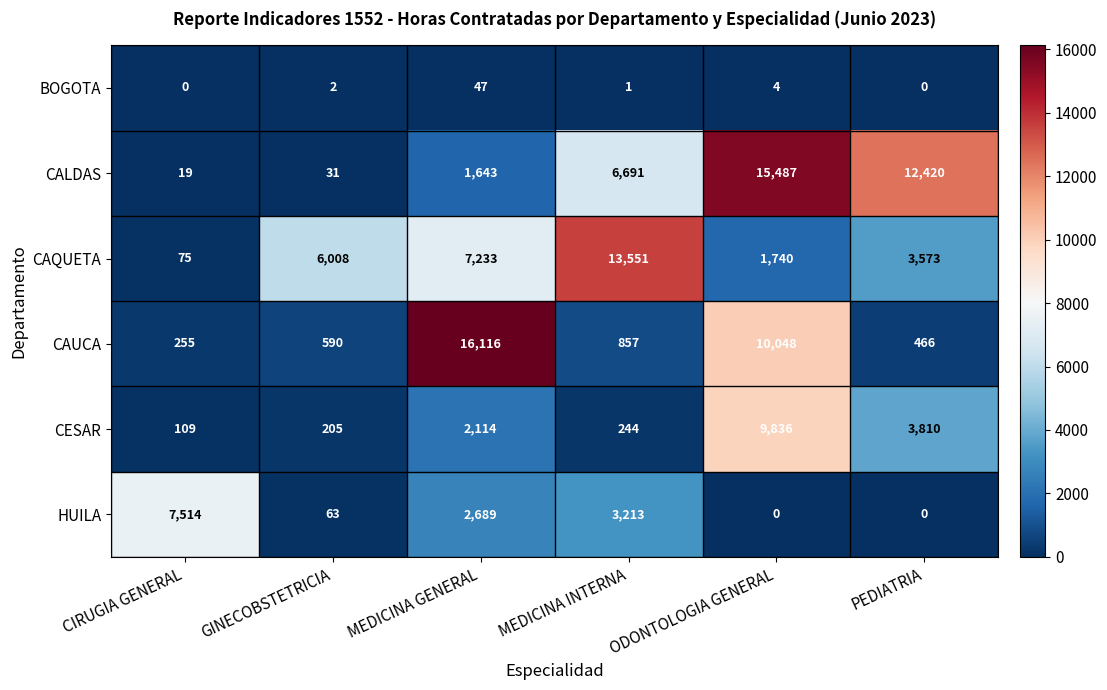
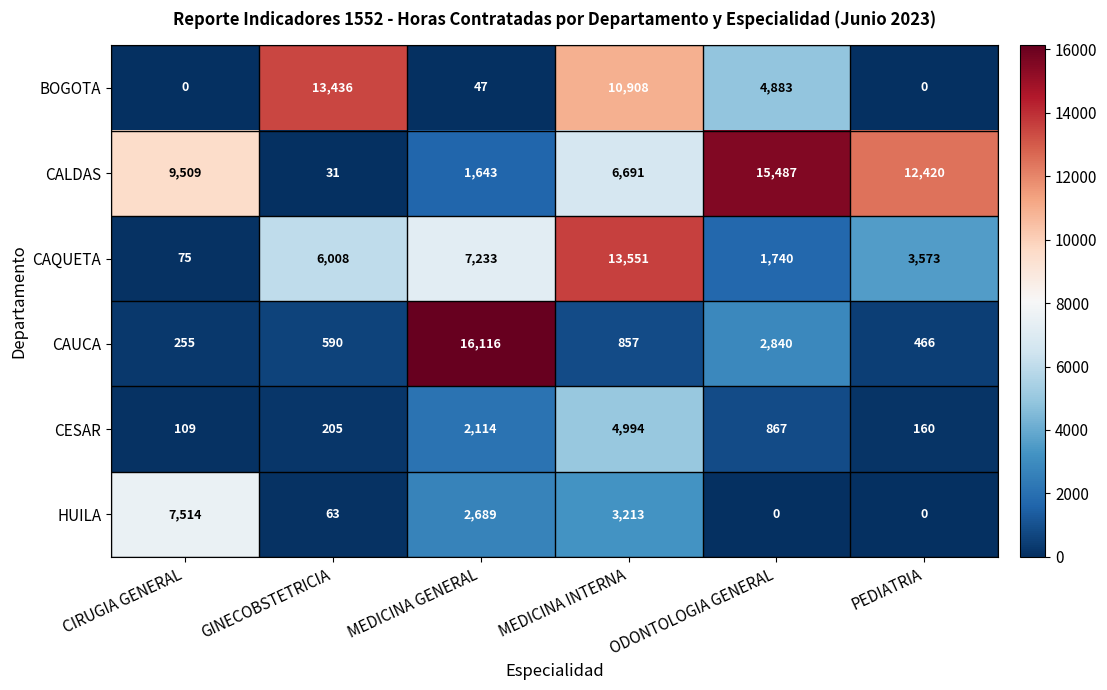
BOGOTA, GINECOBSTETRICIA: 2 -> 13,436
BOGOTA, MEDICINA INTERNA: 1 -> 10,908
BOGOTA, ODONTOLOGIA GENERAL: 4 -> 4,883
CALDAS, CIRUGIA GENERAL: 19 -> 9,509
CAUCA, ODONTOLOGIA GENERAL: 10,048 -> 2,840
CESAR, MEDICINA INTERNA: 244 -> 4,994
CESAR, ODONTOLOGIA GENERAL: 9,836 -> 867
CESAR, PEDIATRIA: 3,810 -> 160
